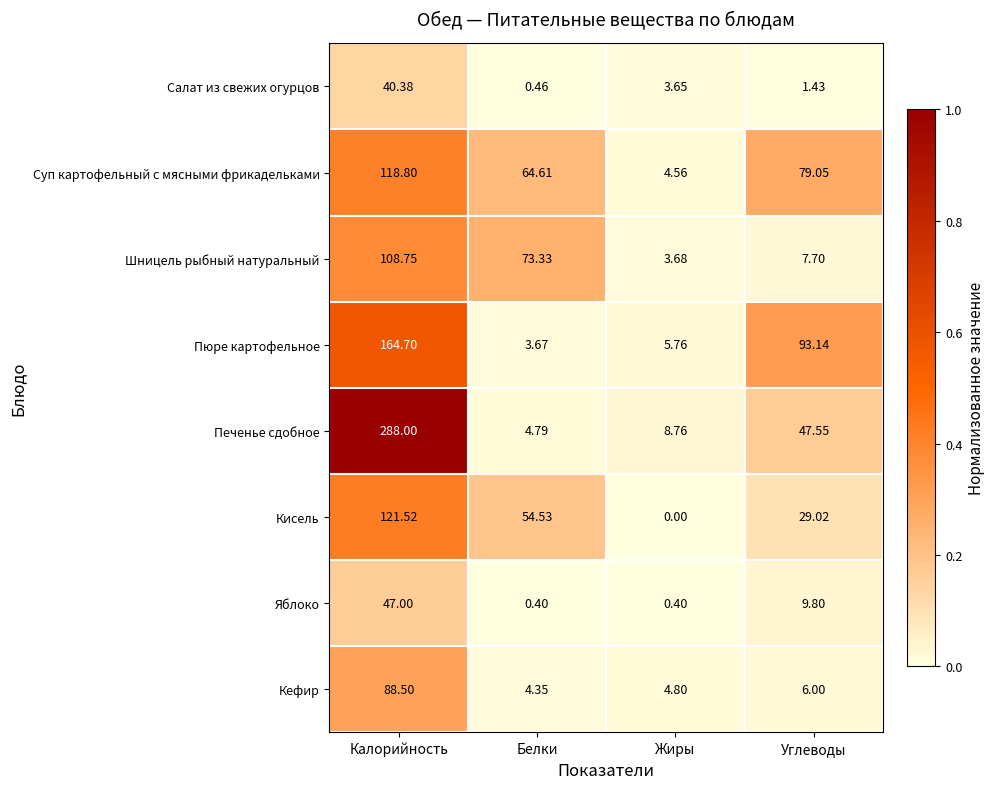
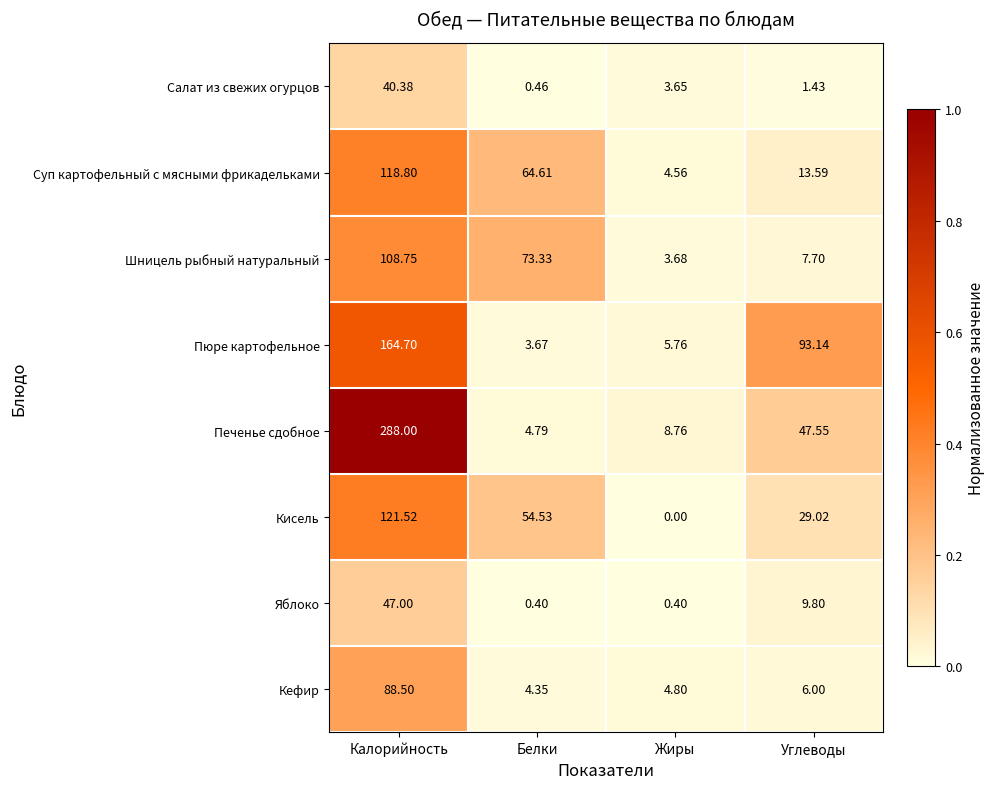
Суп картофельный с мясными фрикадельками, Углеводы: 79.05 -> 13.59
